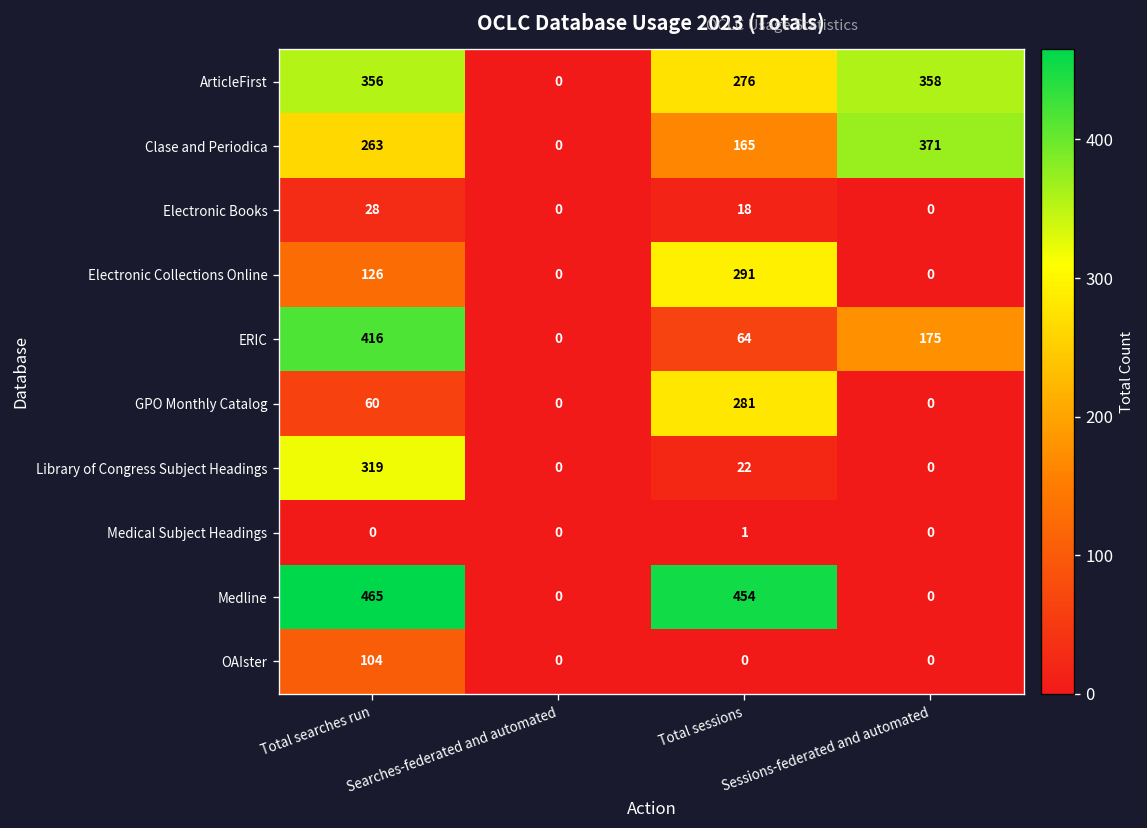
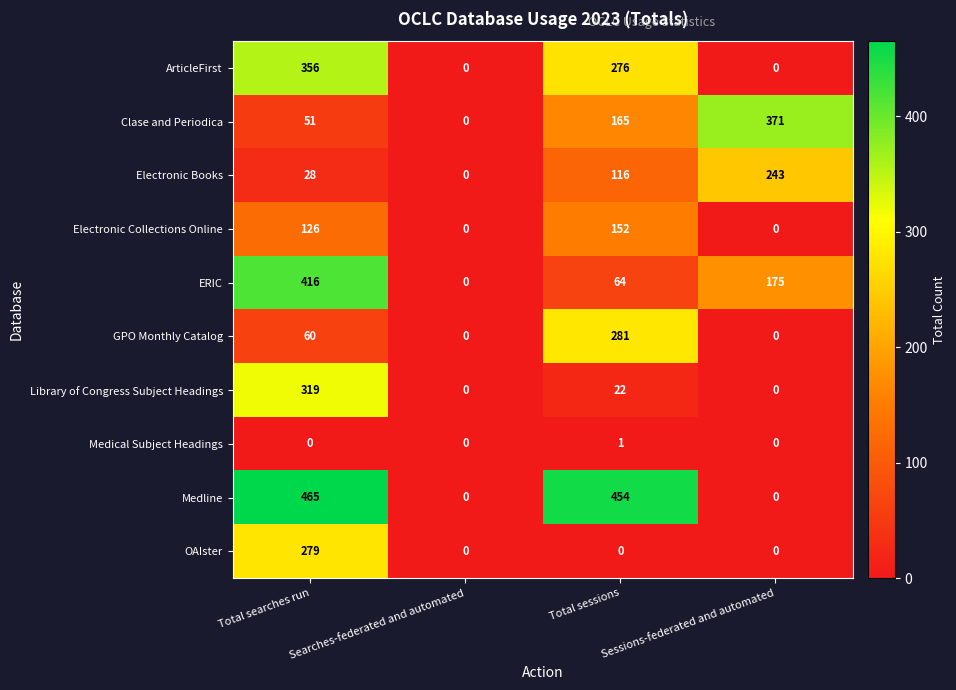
ArticleFirst, Sessions-federated and automated: 358 -> 0
Clase and Periodica, Total searches run: 263 -> 51
Electronic Books, Total sessions: 18 -> 116
Electronic Books, Sessions-federated and automated: 0 -> 243
Electronic Collections Online, Total sessions: 291 -> 152
OAIster, Total searches run: 104 -> 279
